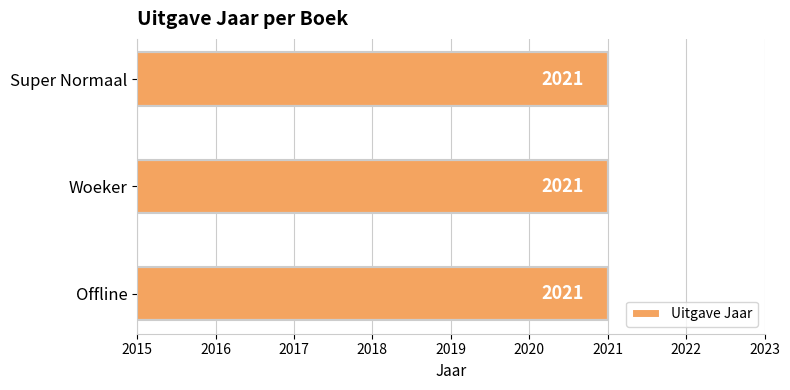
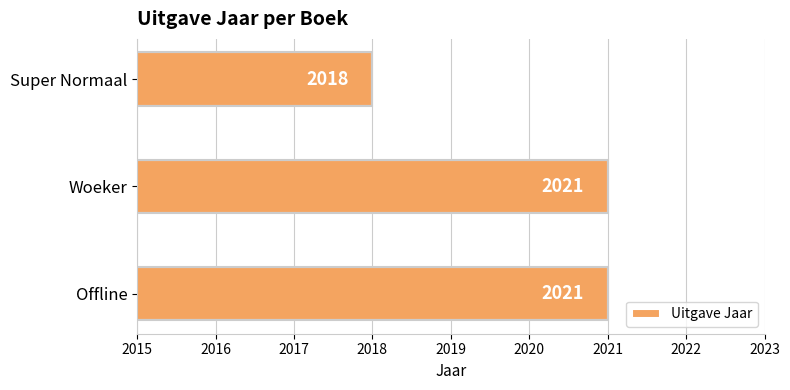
Super Normaal: 2021 -> 2018
